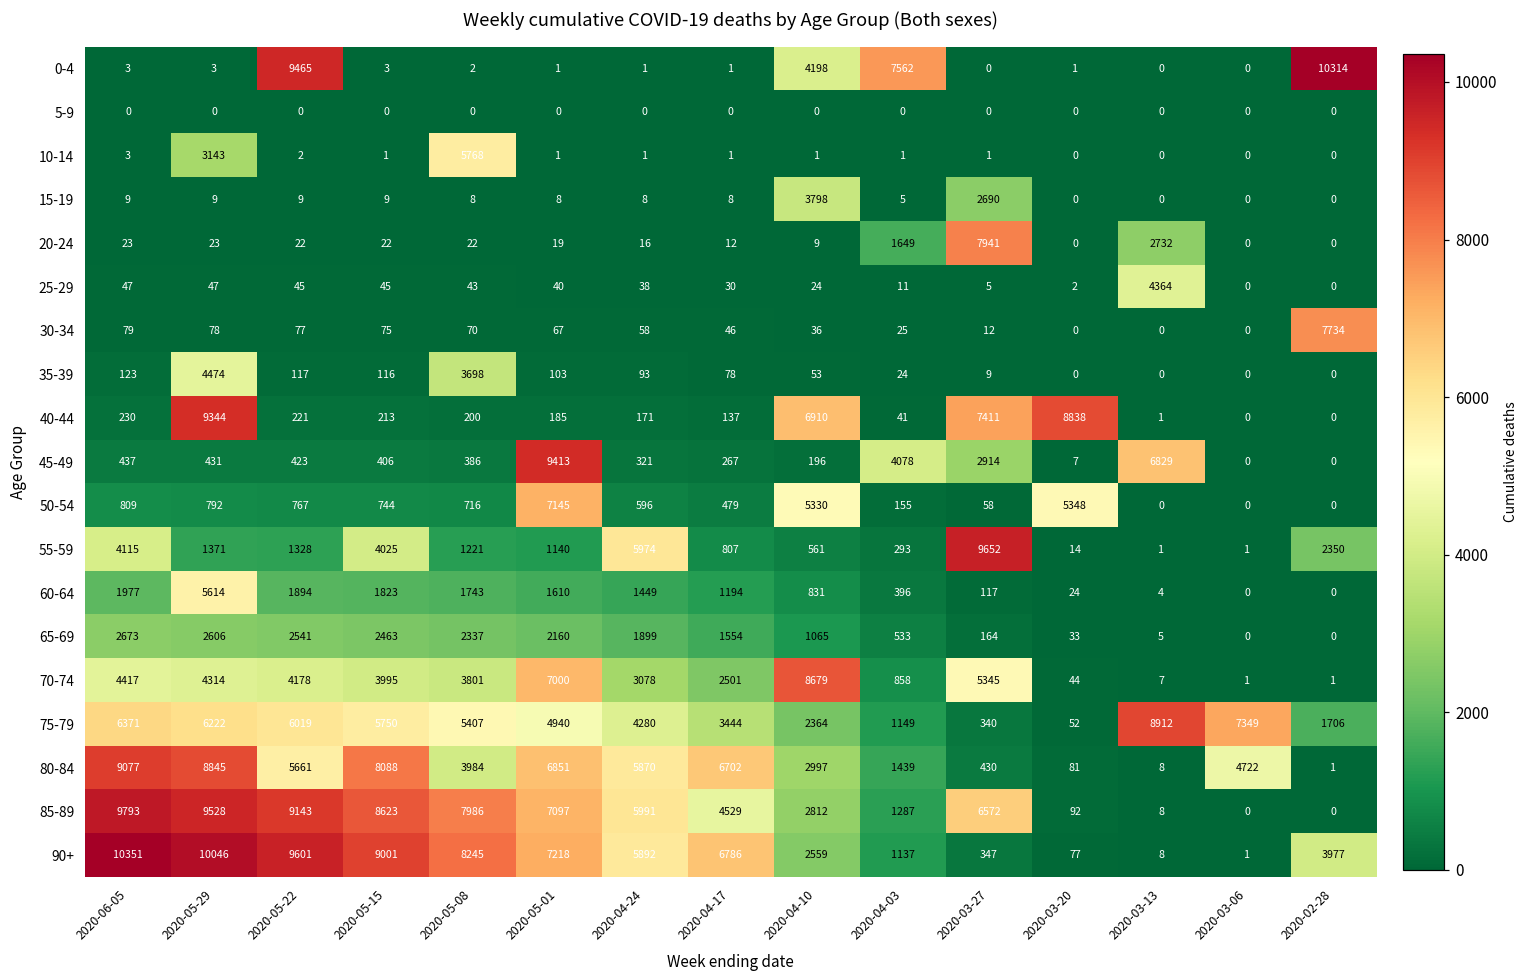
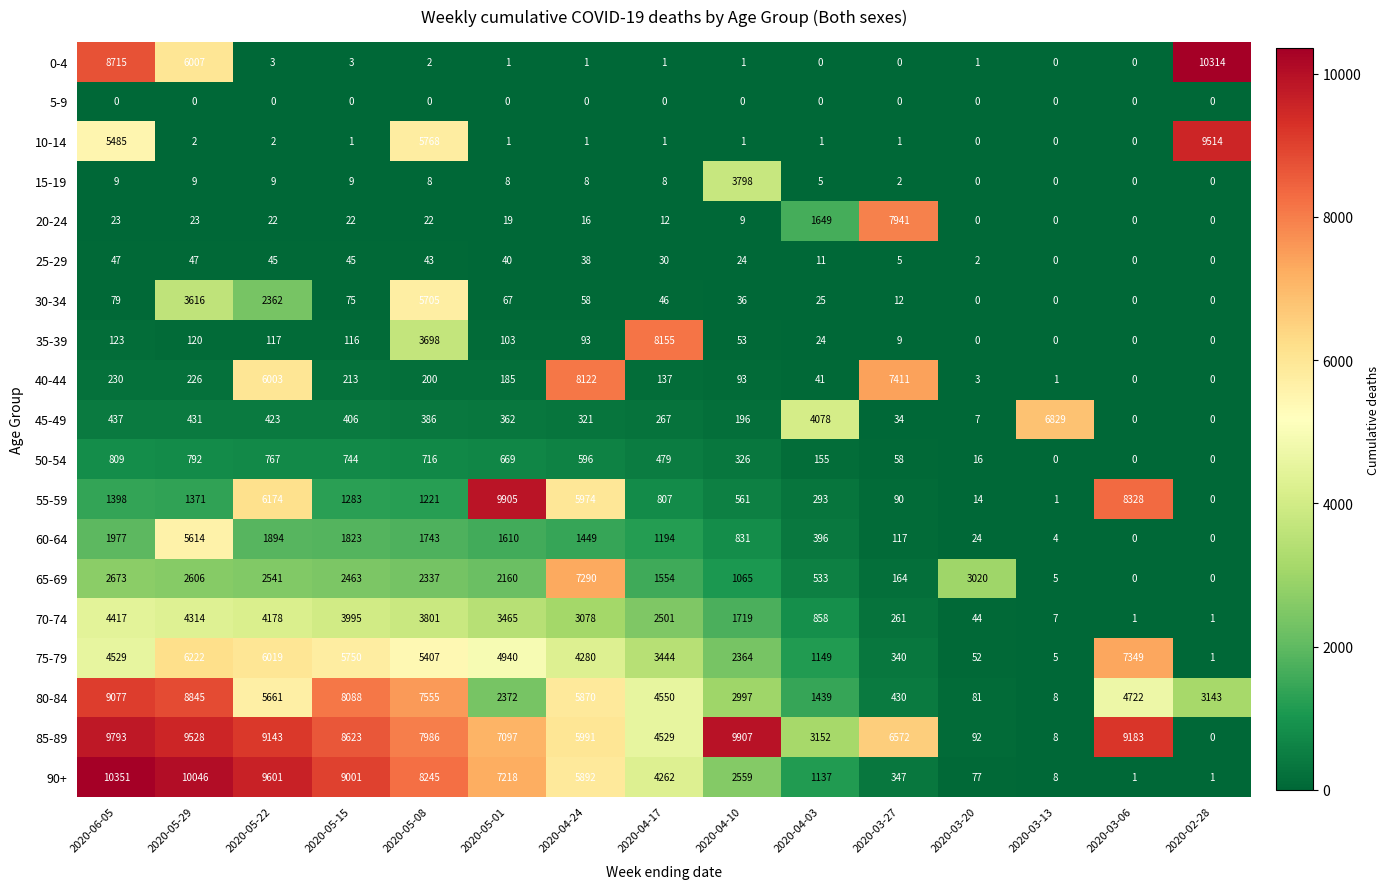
0-4, 2020-06-05: 3 -> 8715
0-4, 2020-05-29: 3 -> 6007
0-4, 2020-05-22: 9465 -> 3
0-4, 2020-04-10: 4198 -> 1
0-4, 2020-04-03: 7562 -> 0
10-14, 2020-06-05: 3 -> 5485
10-14, 2020-05-29: 3143 -> 2
10-14, 2020-02-28: 0 -> 9514
15-19, 2020-03-27: 2690 -> 2
20-24, 2020-03-13: 2732 -> 0
25-29, 2020-03-13: 4364 -> 0
30-34, 2020-05-29: 78 -> 3616
30-34, 2020-05-22: 77 -> 2362
30-34, 2020-05-08: 70 -> 5705
30-34, 2020-02-28: 7734 -> 0
35-39, 2020-05-29: 4474 -> 120
35-39, 2020-04-17: 78 -> 8155
40-44, 2020-05-29: 9344 -> 226
40-44, 2020-05-22: 221 -> 6003
40-44, 2020-04-24: 171 -> 8122
40-44, 2020-04-10: 6910 -> 93
40-44, 2020-03-20: 8838 -> 3
45-49, 2020-05-01: 9413 -> 362
45-49, 2020-03-27: 2914 -> 34
50-54, 2020-05-01: 7145 -> 669
50-54, 2020-04-10: 5330 -> 326
50-54, 2020-03-20: 5348 -> 16
55-59, 2020-06-05: 4115 -> 1398
55-59, 2020-05-22: 1328 -> 6174
55-59, 2020-05-15: 4025 -> 1283
55-59, 2020-05-01: 1140 -> 9905
55-59, 2020-03-27: 9652 -> 90
55-59, 2020-03-06: 1 -> 8328
55-59, 2020-02-28: 2350 -> 0
65-69, 2020-04-24: 1899 -> 7290
65-69, 2020-03-20: 33 -> 3020
70-74, 2020-05-01: 7000 -> 3465
70-74, 2020-04-10: 8679 -> 1719
70-74, 2020-03-27: 5345 -> 261
75-79, 2020-06-05: 6371 -> 4529
75-79, 2020-03-13: 8912 -> 5
75-79, 2020-02-28: 1706 -> 1
80-84, 2020-05-08: 3984 -> 7555
80-84, 2020-05-01: 6851 -> 2372
80-84, 2020-04-17: 6702 -> 4550
80-84, 2020-02-28: 1 -> 3143
85-89, 2020-04-10: 2812 -> 9907
85-89, 2020-04-03: 1287 -> 3152
85-89, 2020-03-06: 0 -> 9183
90+, 2020-04-17: 6786 -> 4262
90+, 2020-02-28: 3977 -> 1
